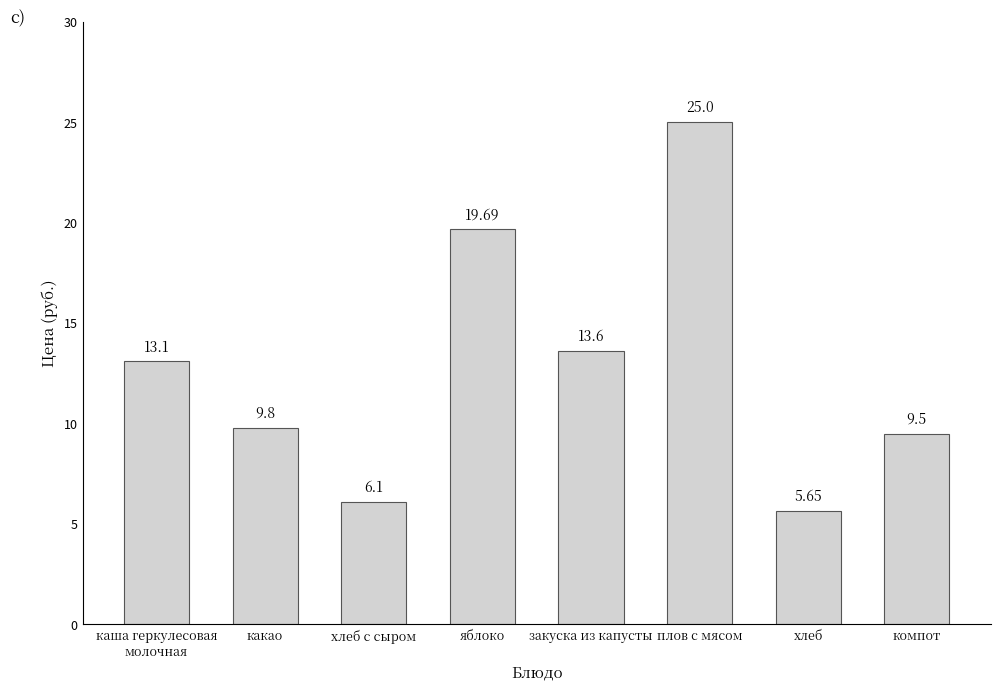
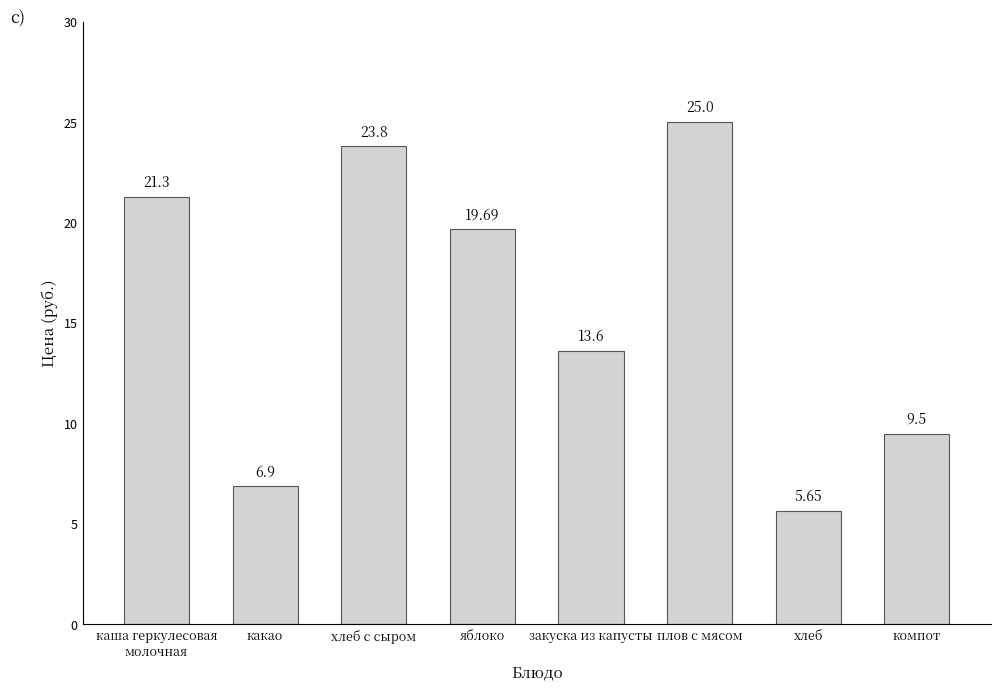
каша геркулесовая молочная: 13.1 -> 21.3
какао: 9.8 -> 6.9
хлеб с сыром: 6.1 -> 23.8
